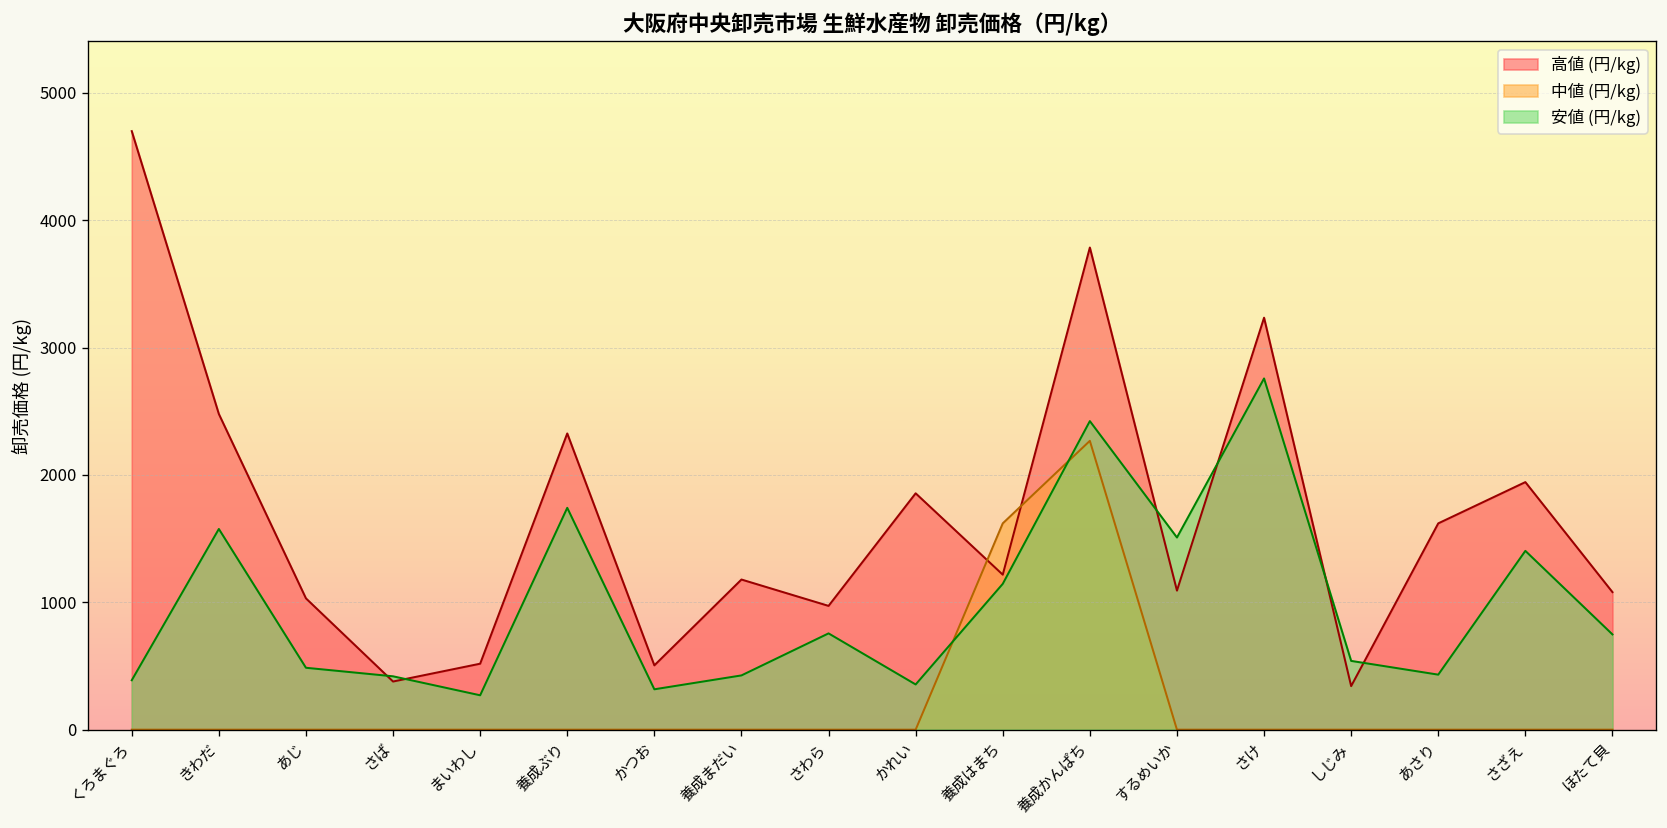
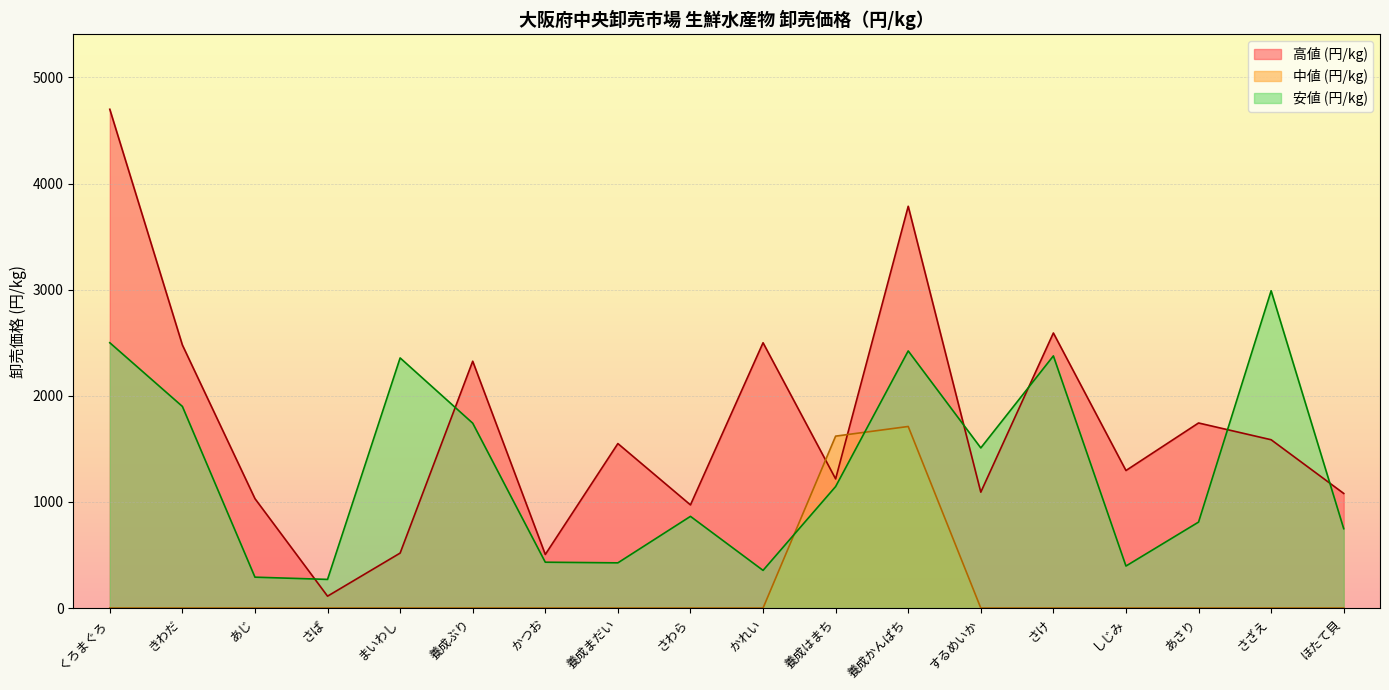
安値 (円/kg), くろまぐろ: 390 -> 2500
安値 (円/kg), きわだ: 1580 -> 1900
安値 (円/kg), あじ: 490 -> 290
高値 (円/kg), さば: 380 -> 110
安値 (円/kg), さば: 420 -> 270
安値 (円/kg), まいわし: 270 -> 2360
安値 (円/kg), かつお: 320 -> 430
高値 (円/kg), 養成まだい: 1180 -> 1550
安値 (円/kg), さわら: 760 -> 860
高値 (円/kg), かれい: 1860 -> 2500
中値 (円/kg), 養成かんぱち: 2270 -> 1710
高値 (円/kg), さけ: 3240 -> 2590
安値 (円/kg), さけ: 2760 -> 2380
高値 (円/kg), しじみ: 340 -> 1300
安値 (円/kg), しじみ: 540 -> 400
高値 (円/kg), あさり: 1620 -> 1740
安値 (円/kg), あさり: 430 -> 810
高値 (円/kg), さざえ: 1940 -> 1590
安値 (円/kg), さざえ: 1400 -> 2990
